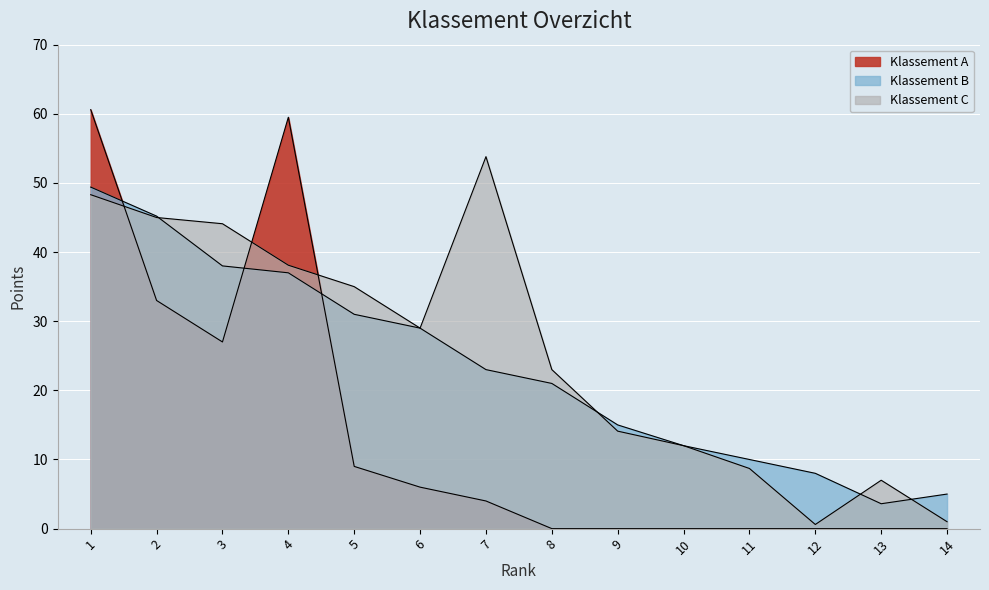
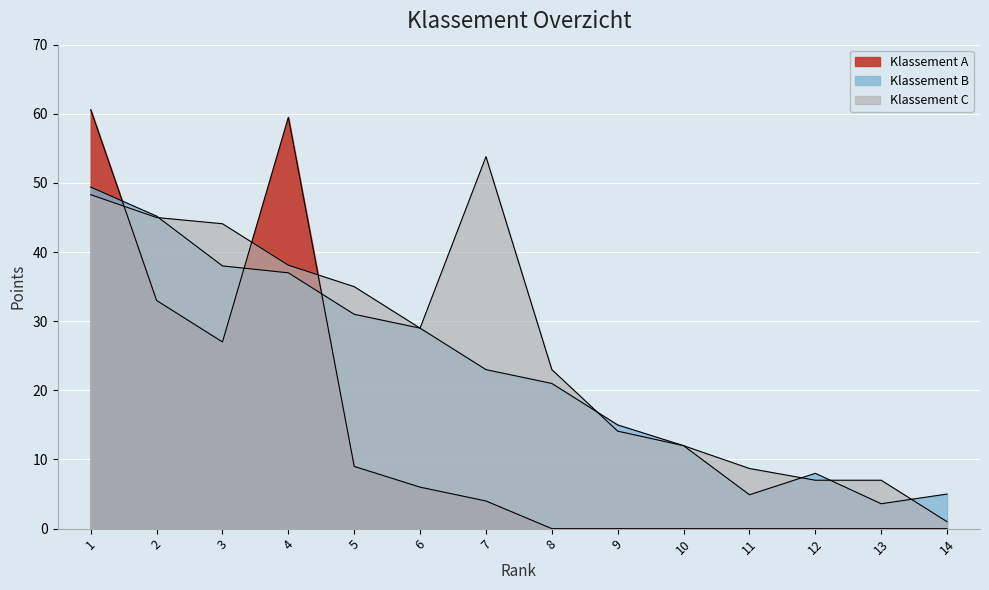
Klassement B, 11: 10 -> 5
Klassement C, 12: 1 -> 7
